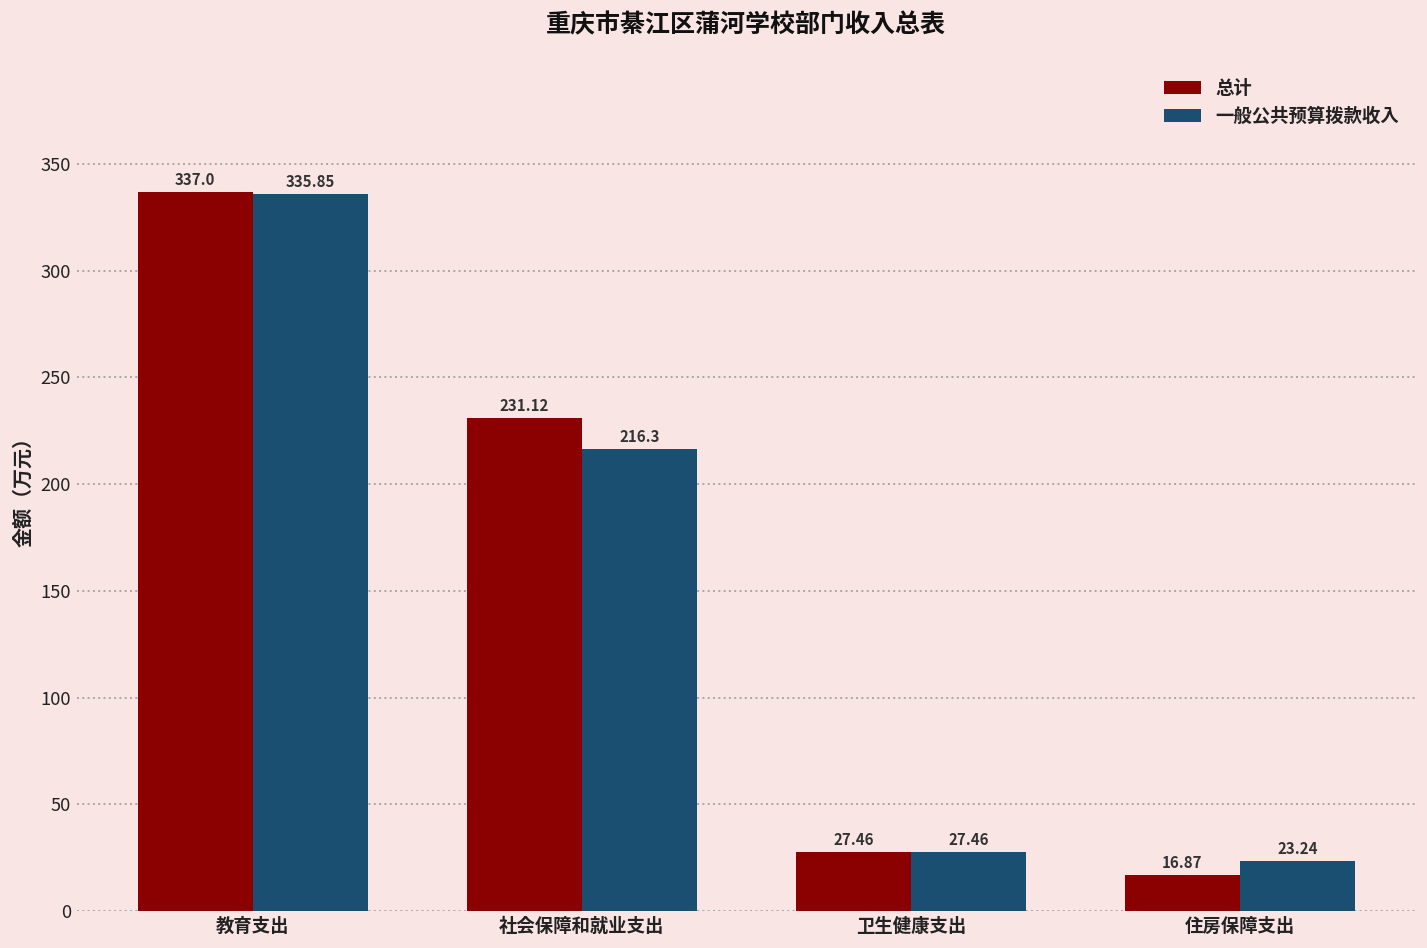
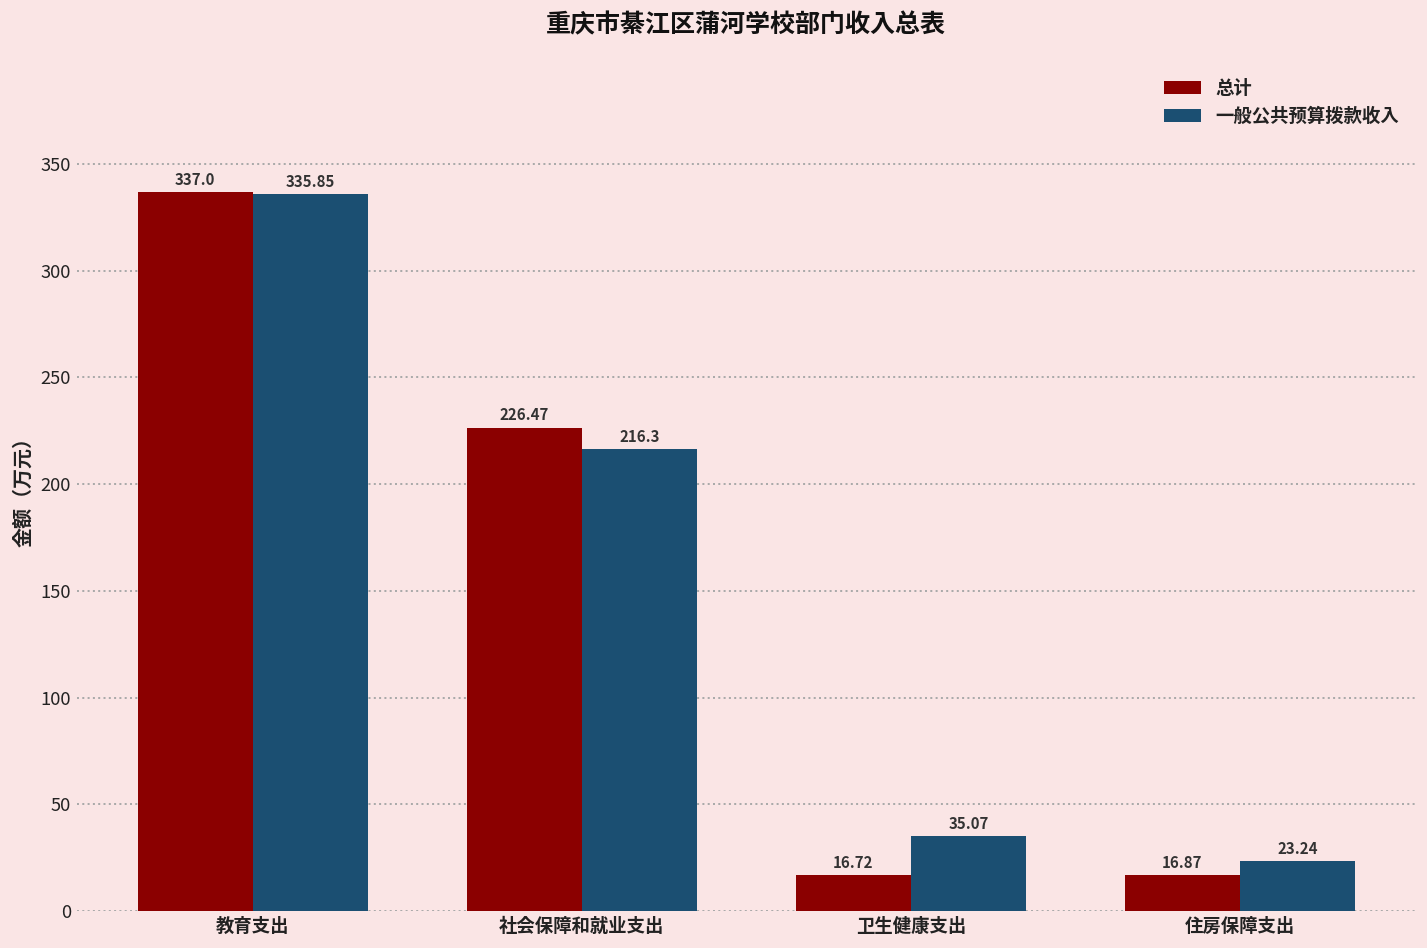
总计, 社会保障和就业支出: 231.12 -> 226.47
总计, 卫生健康支出: 27.46 -> 16.72
一般公共预算拨款收入, 卫生健康支出: 27.46 -> 35.07
